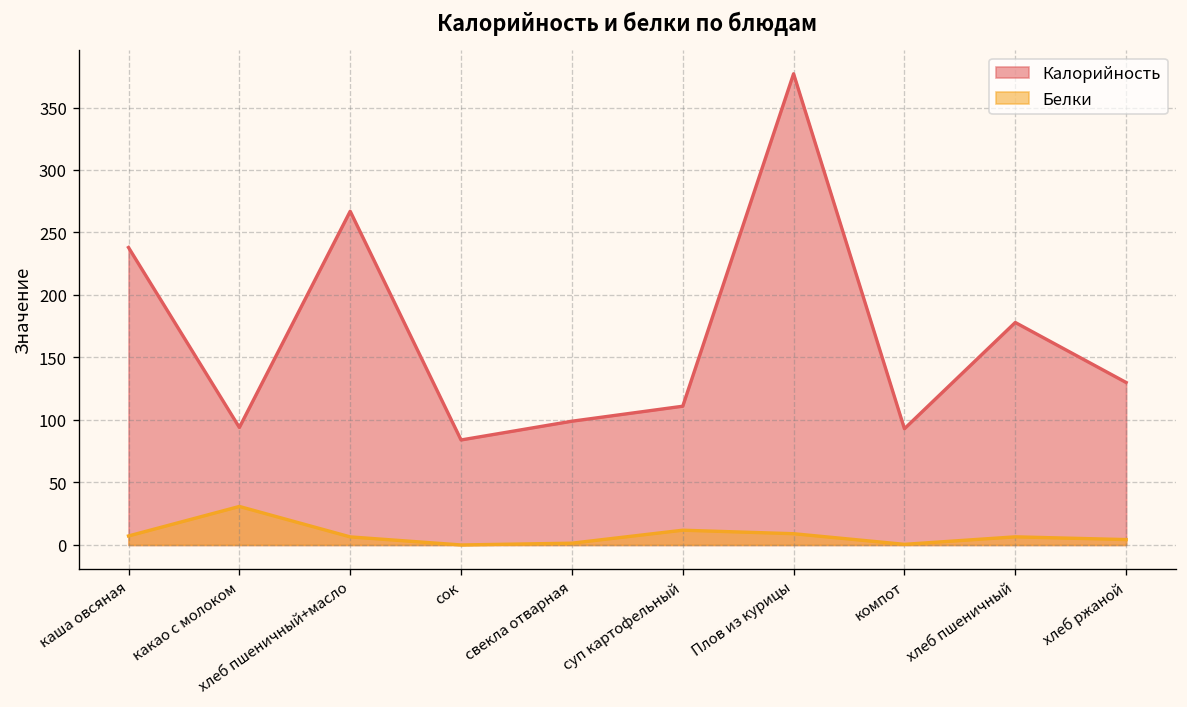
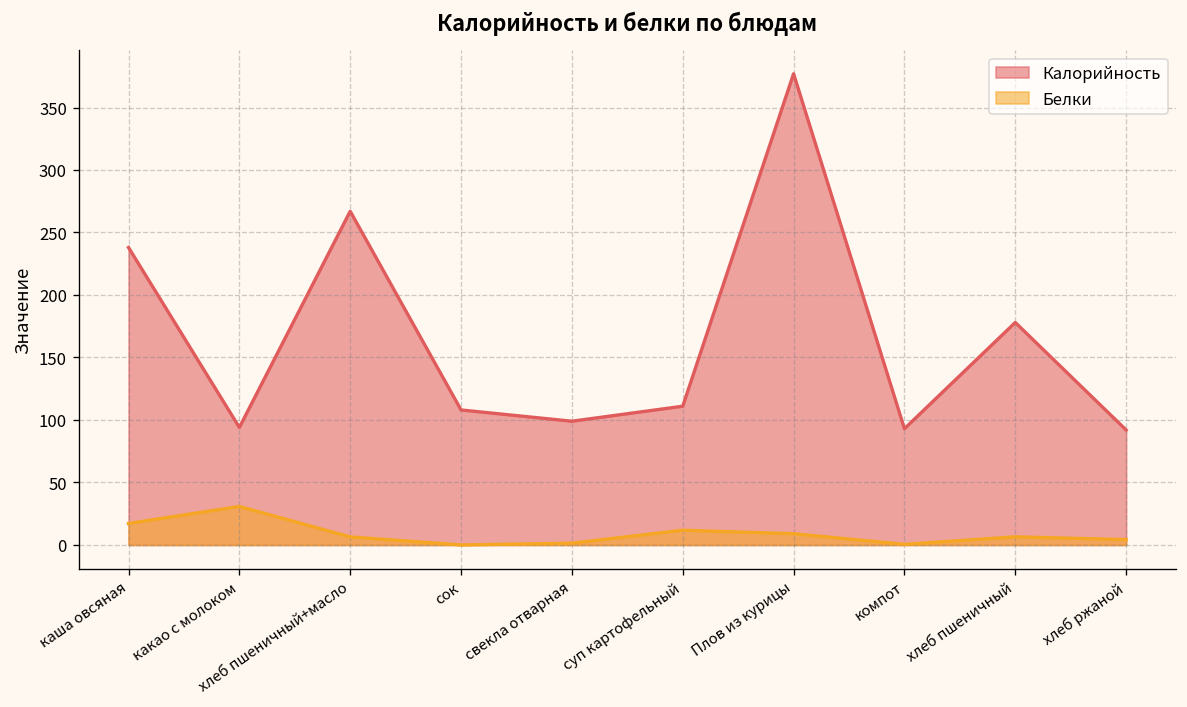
Белки, каша овсяная: 7 -> 17
Калорийность, сок: 84 -> 108
Калорийность, хлеб ржаной: 130 -> 92
